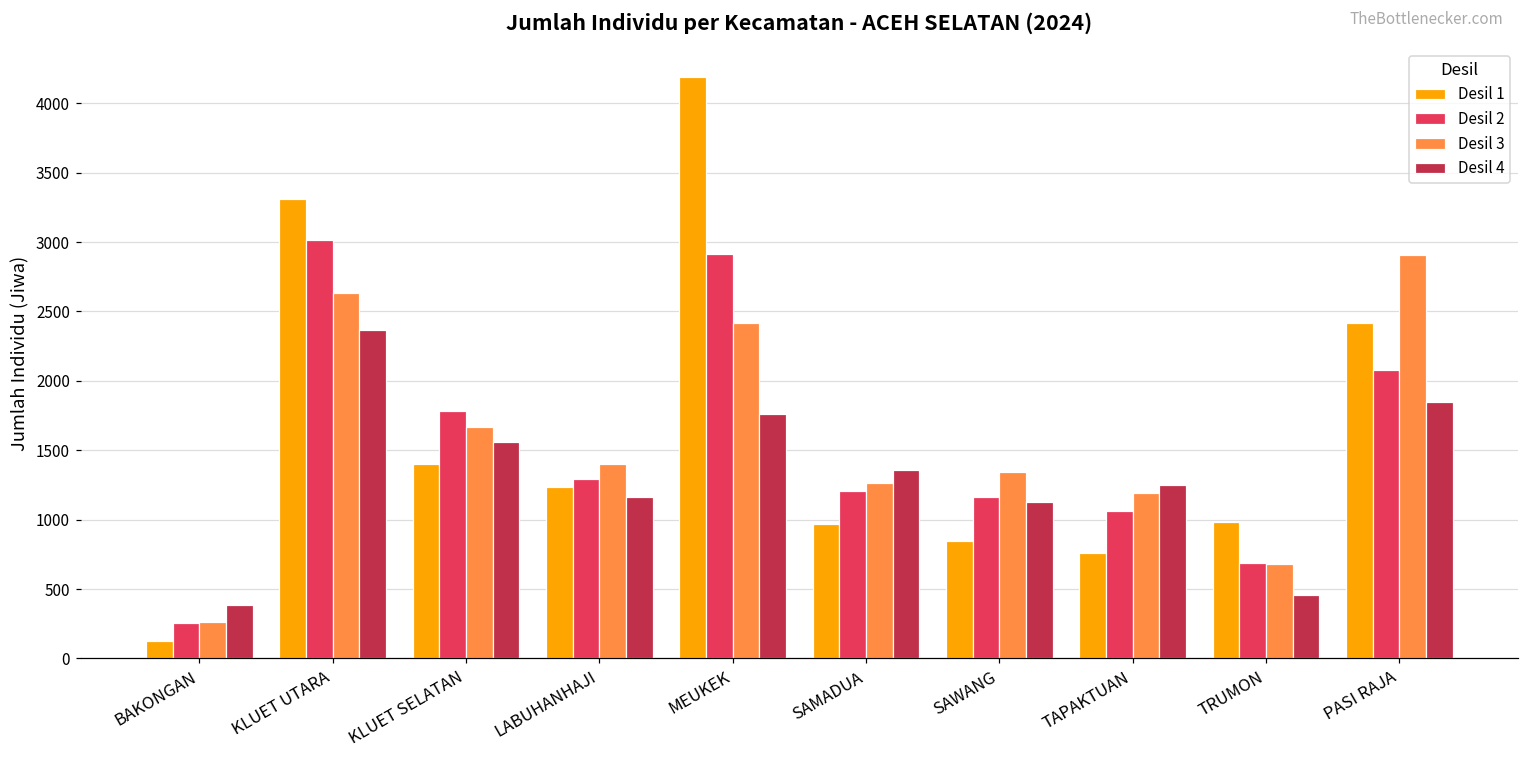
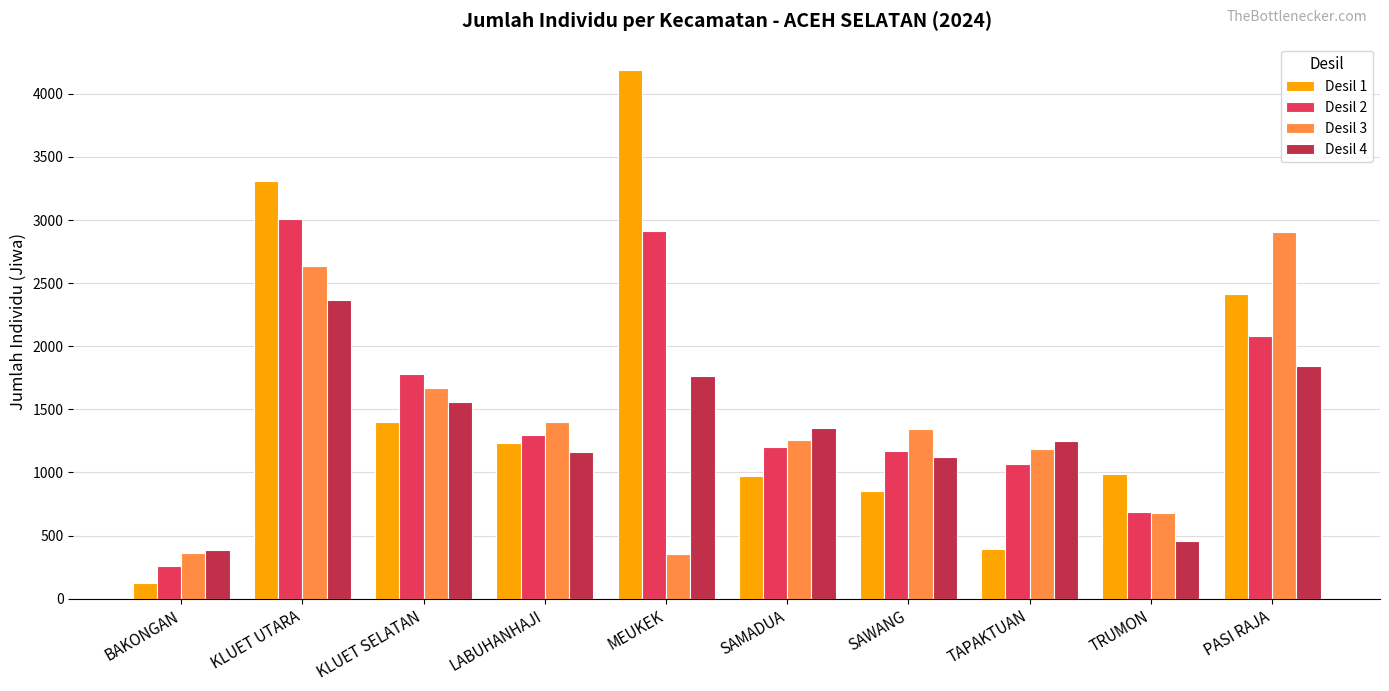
Desil 3, BAKONGAN: 260 -> 360
Desil 3, MEUKEK: 2420 -> 350
Desil 1, TAPAKTUAN: 760 -> 390
